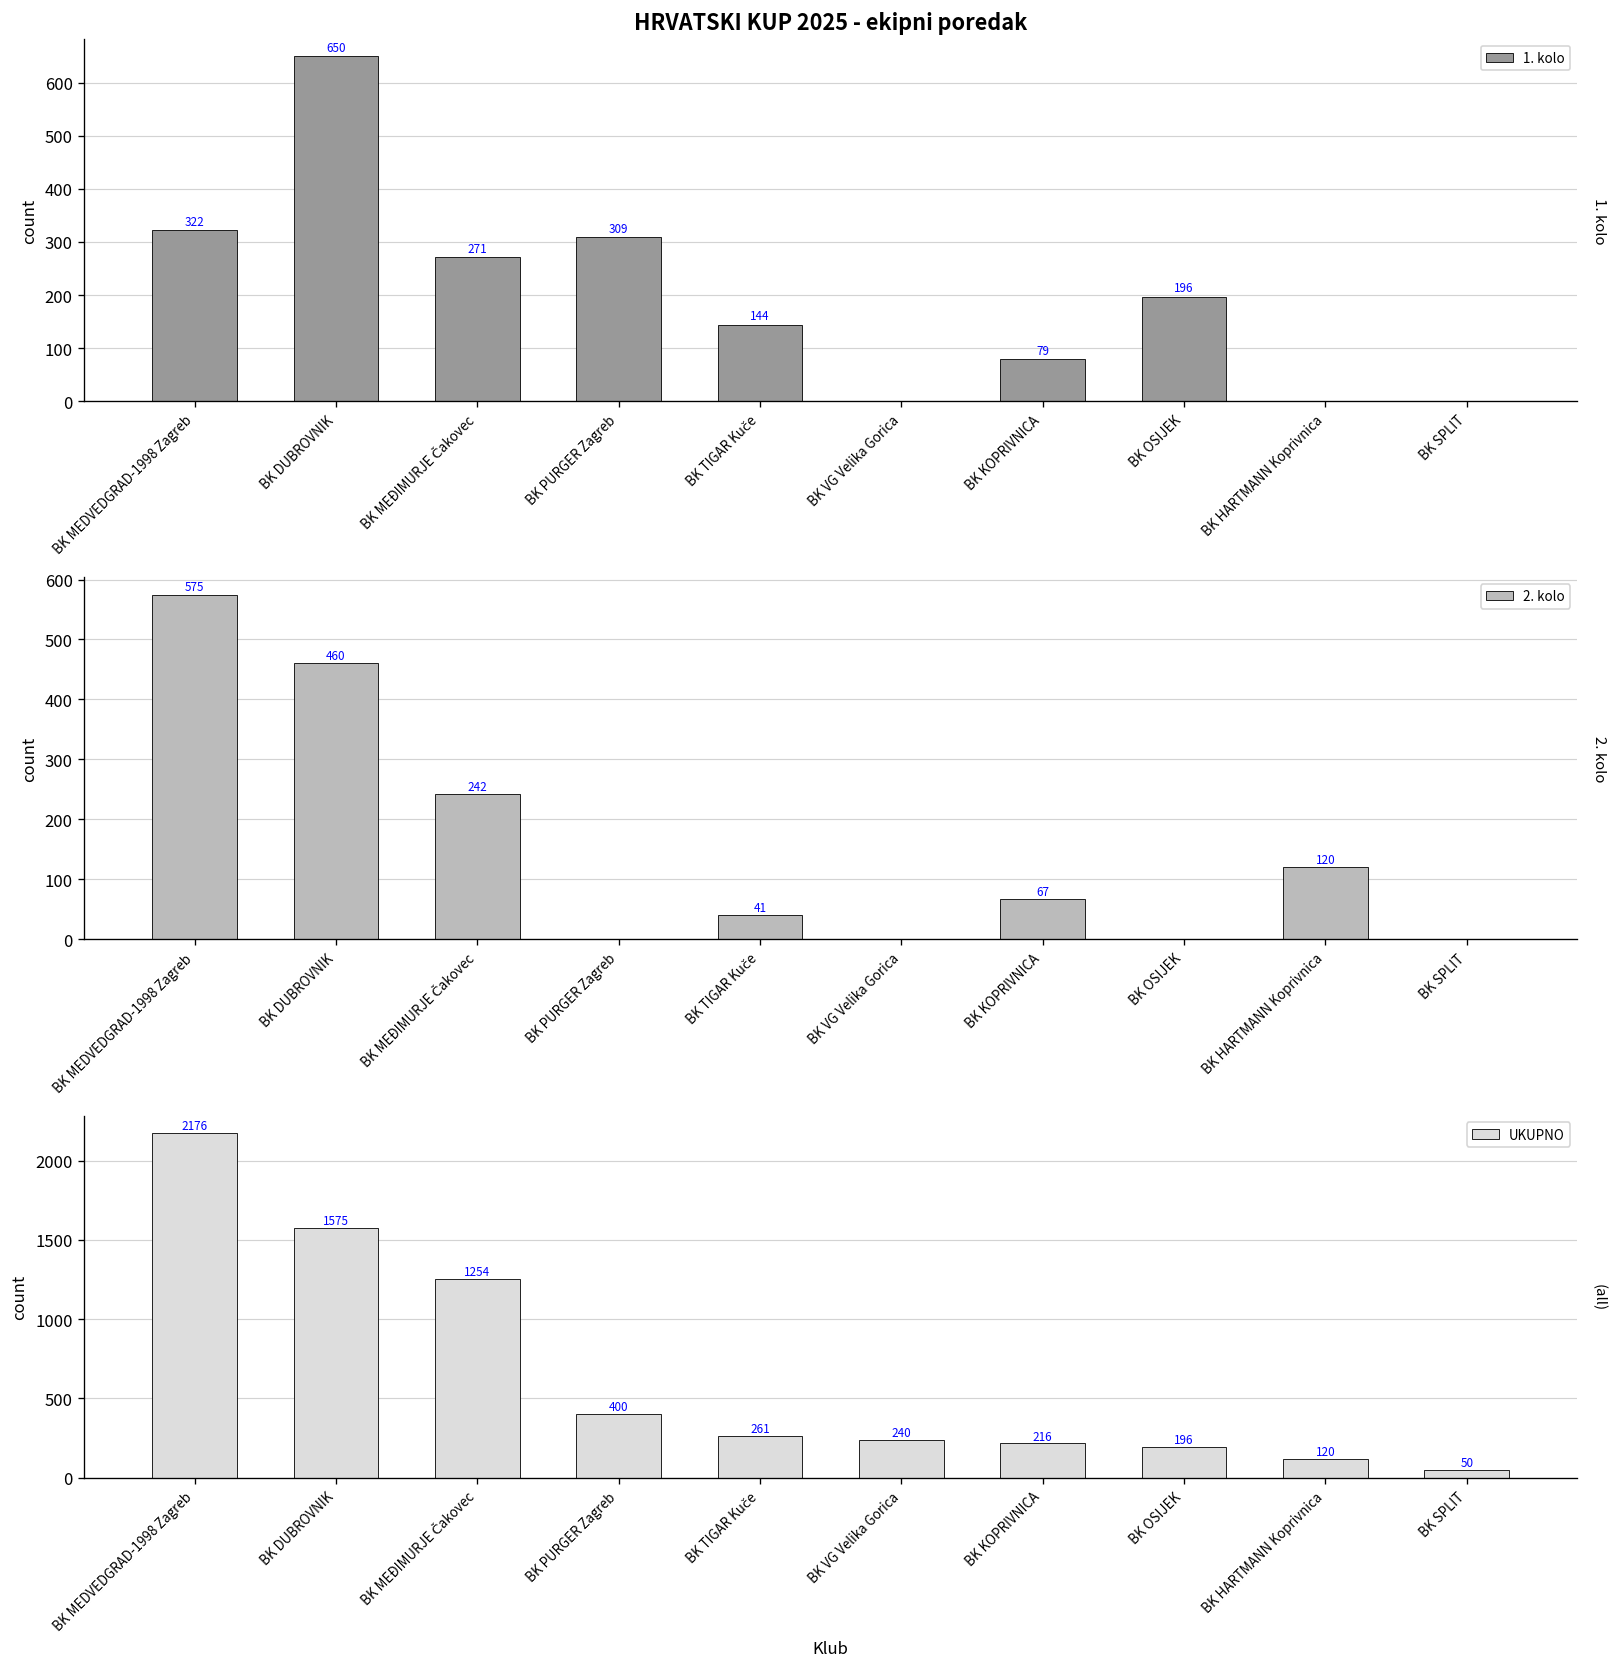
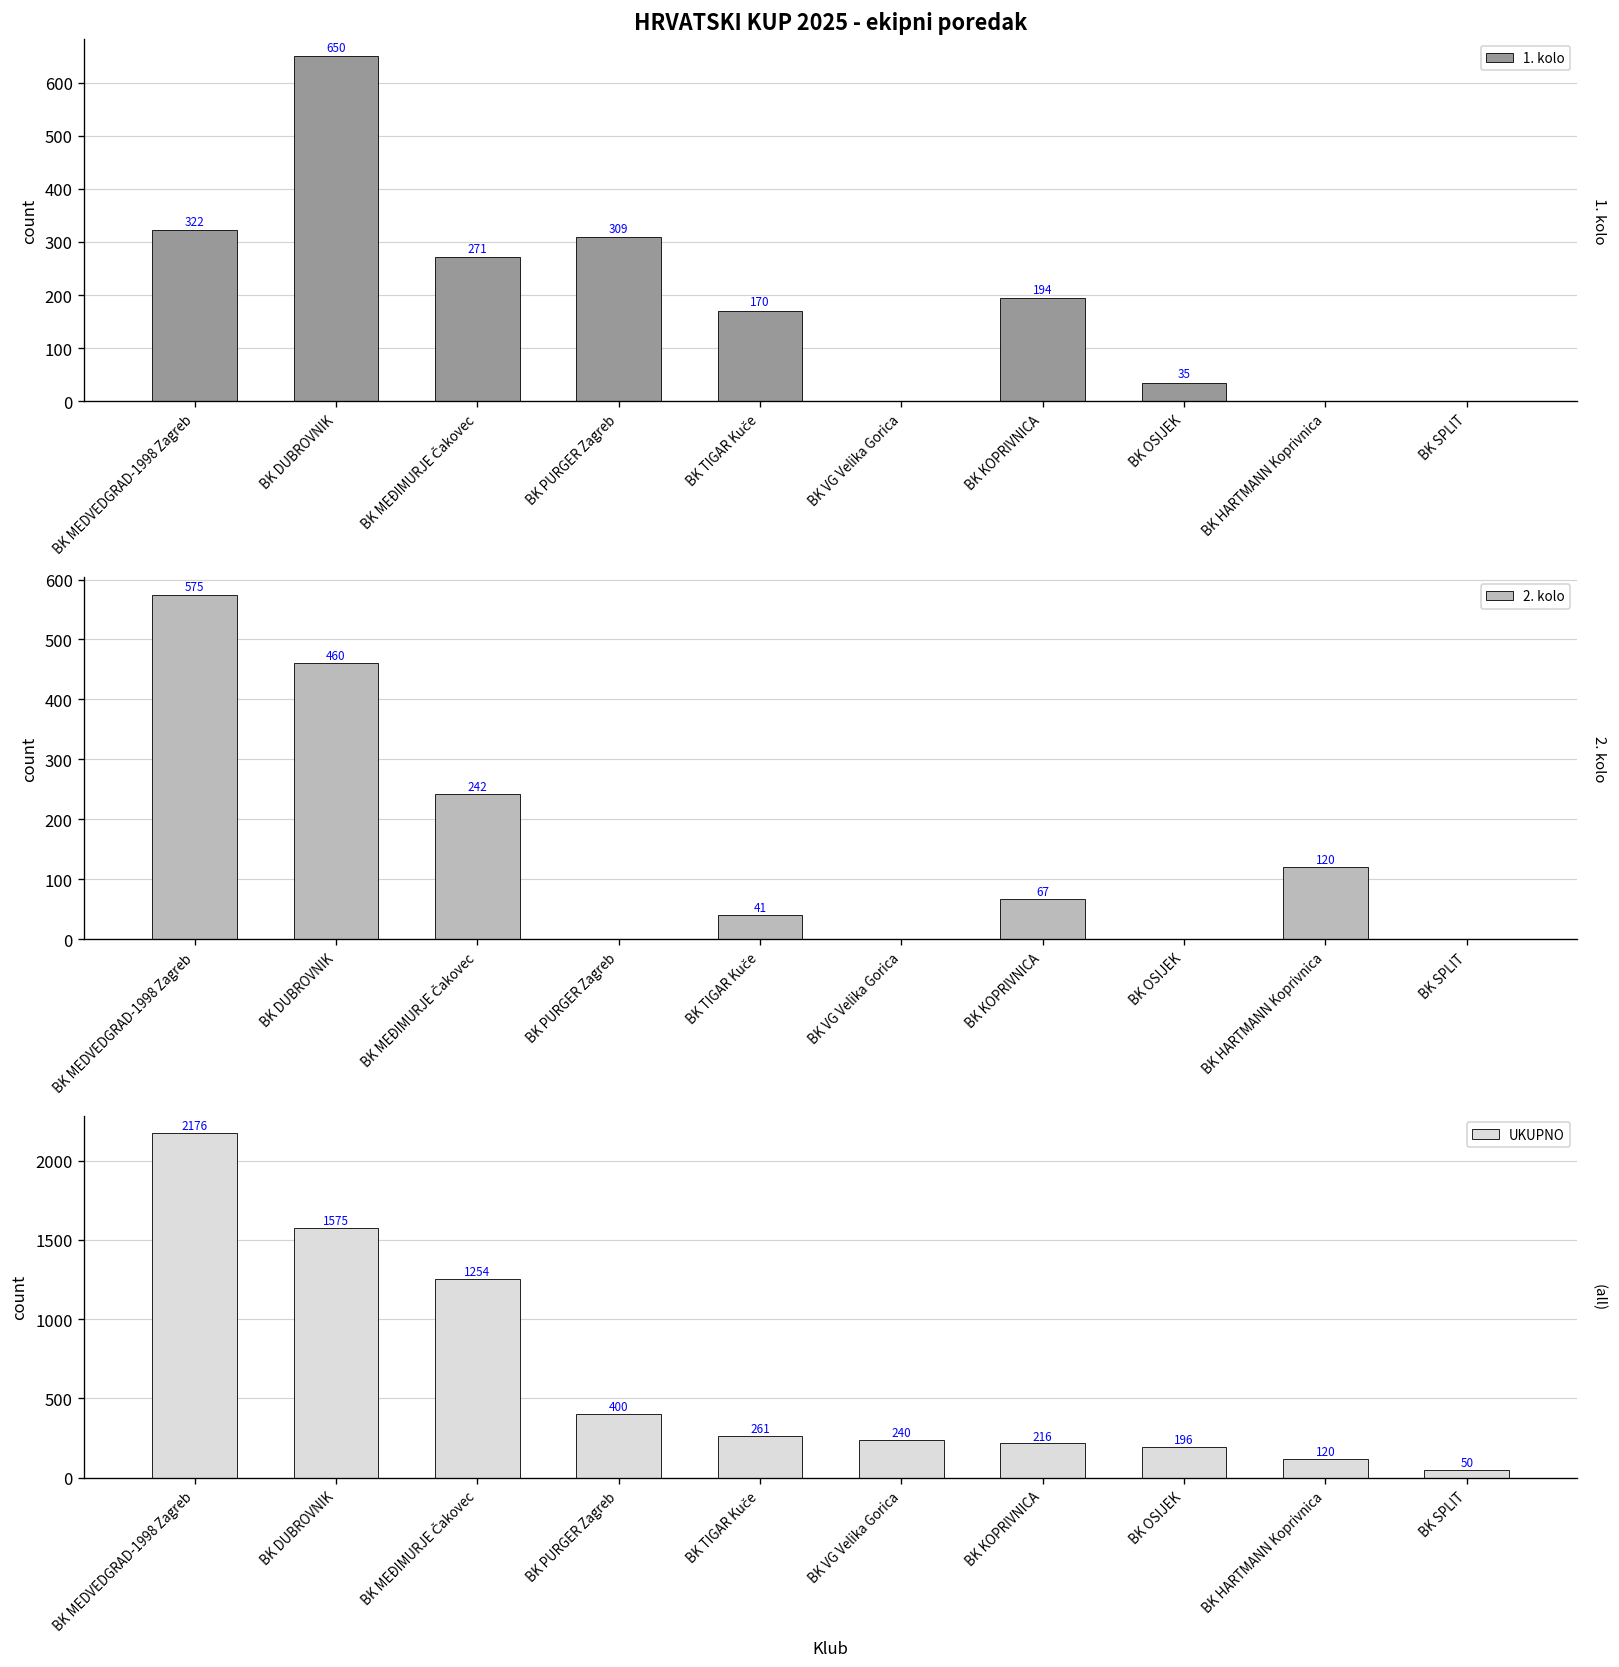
HRVATSKI KUP 2025 - ekipni poredak, BK TIGAR Kuče: 144 -> 170
HRVATSKI KUP 2025 - ekipni poredak, BK KOPRIVNICA: 79 -> 194
HRVATSKI KUP 2025 - ekipni poredak, BK OSIJEK: 196 -> 35
